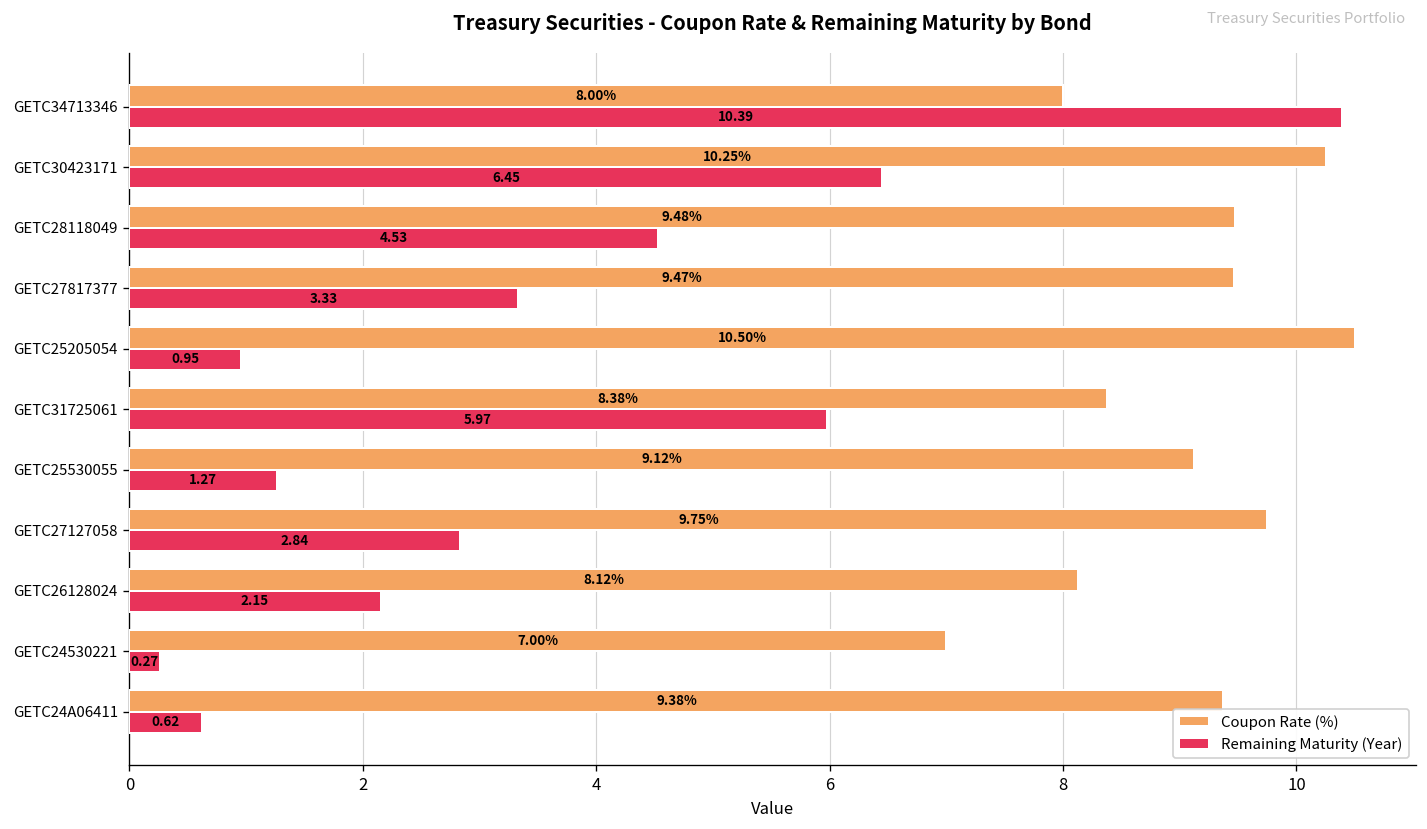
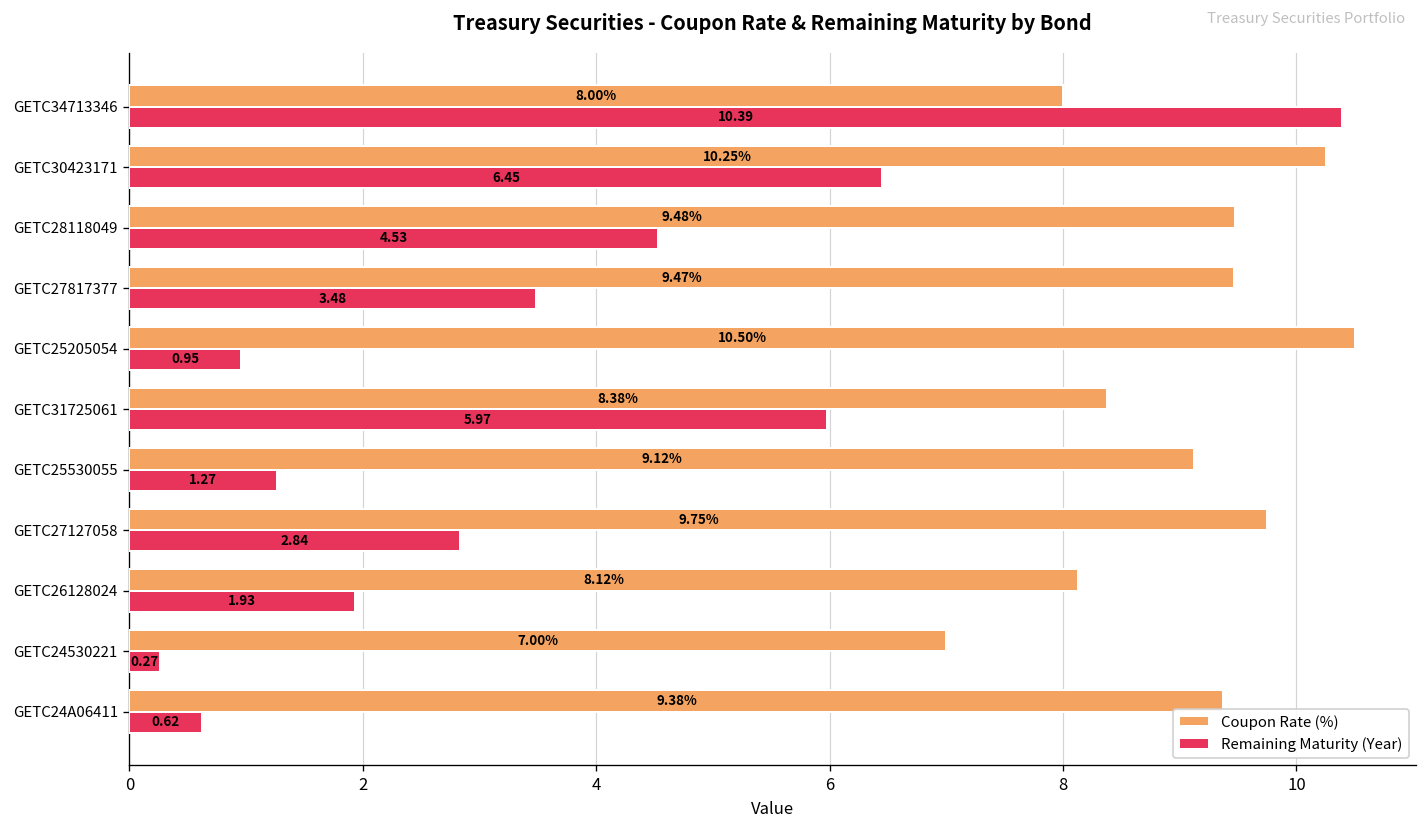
Remaining Maturity (Year), GETC27817377: 3.33 -> 3.48
Remaining Maturity (Year), GETC26128024: 2.15 -> 1.93
